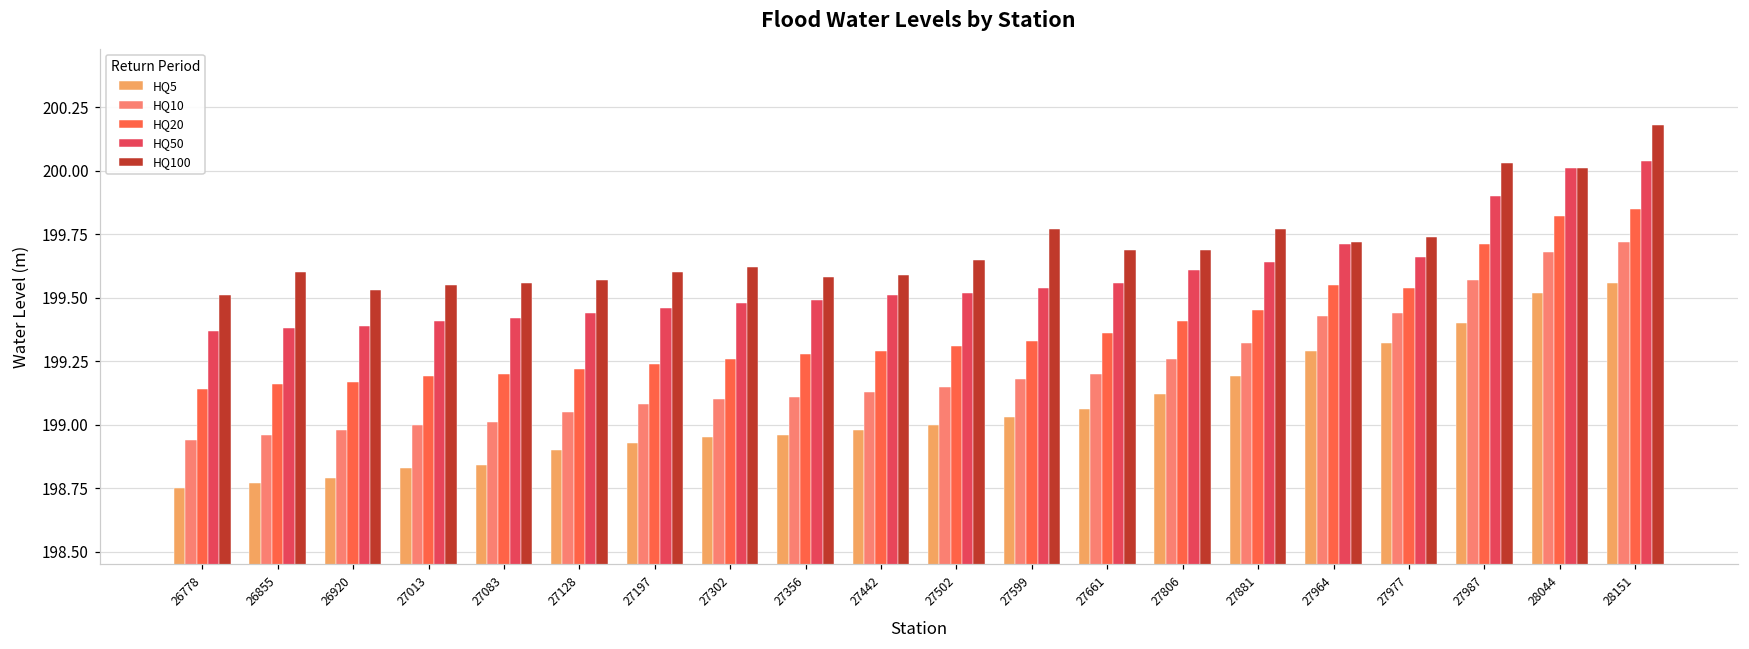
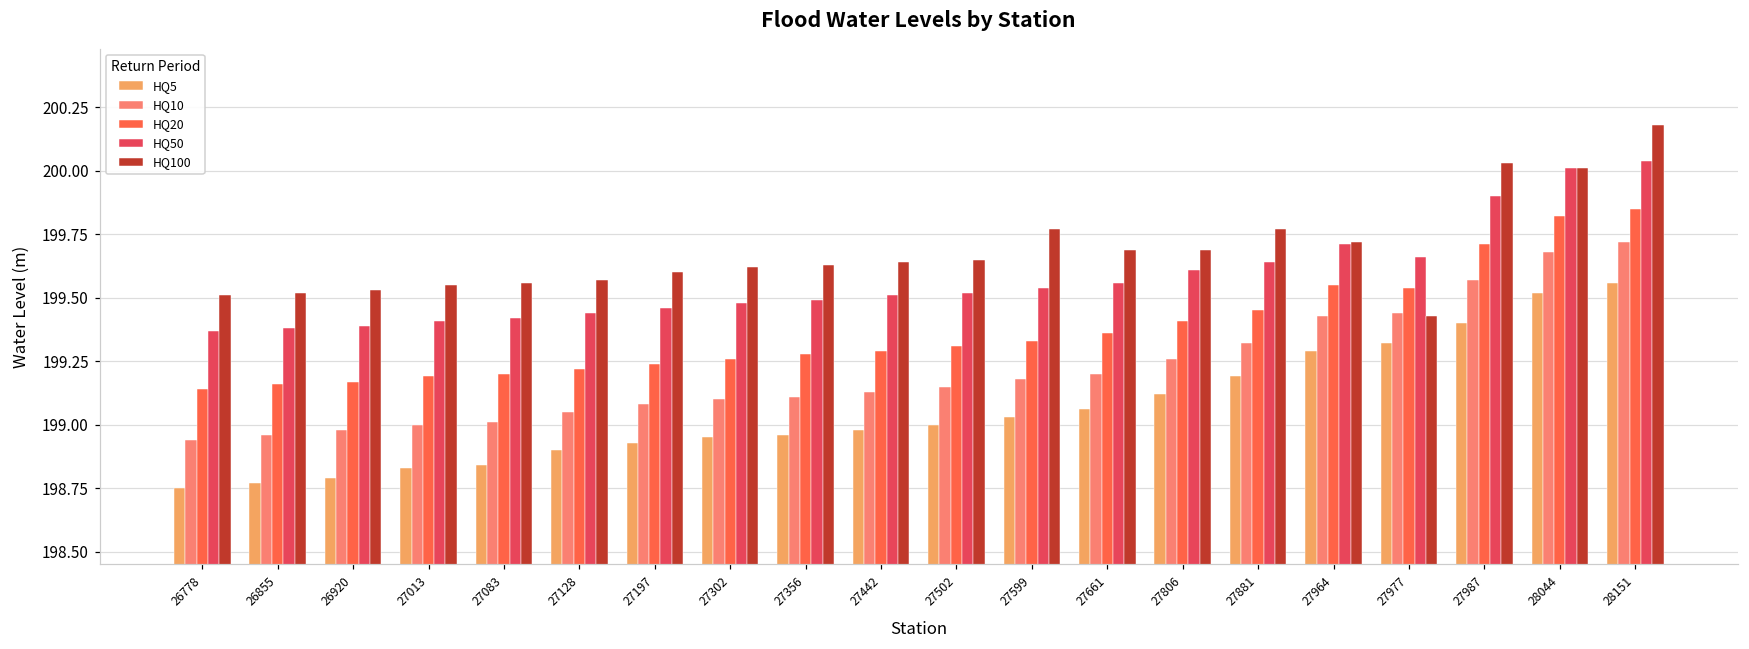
HQ100, 26855: 199.60 -> 199.52
HQ100, 27356: 199.58 -> 199.63
HQ100, 27442: 199.59 -> 199.64
HQ100, 27977: 199.74 -> 199.43
